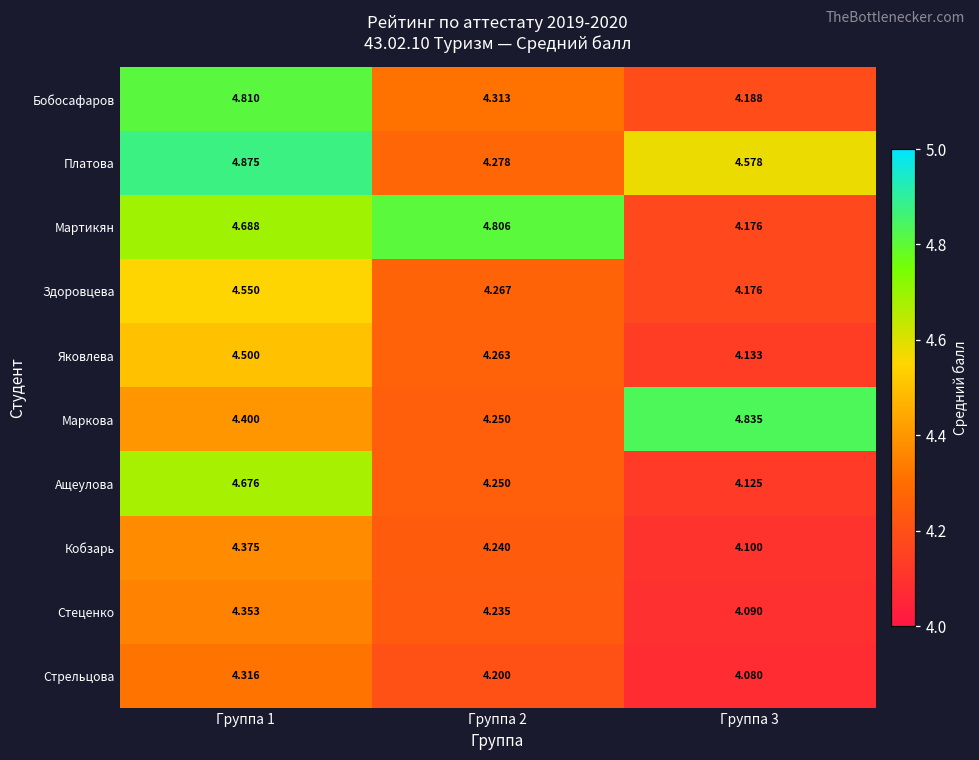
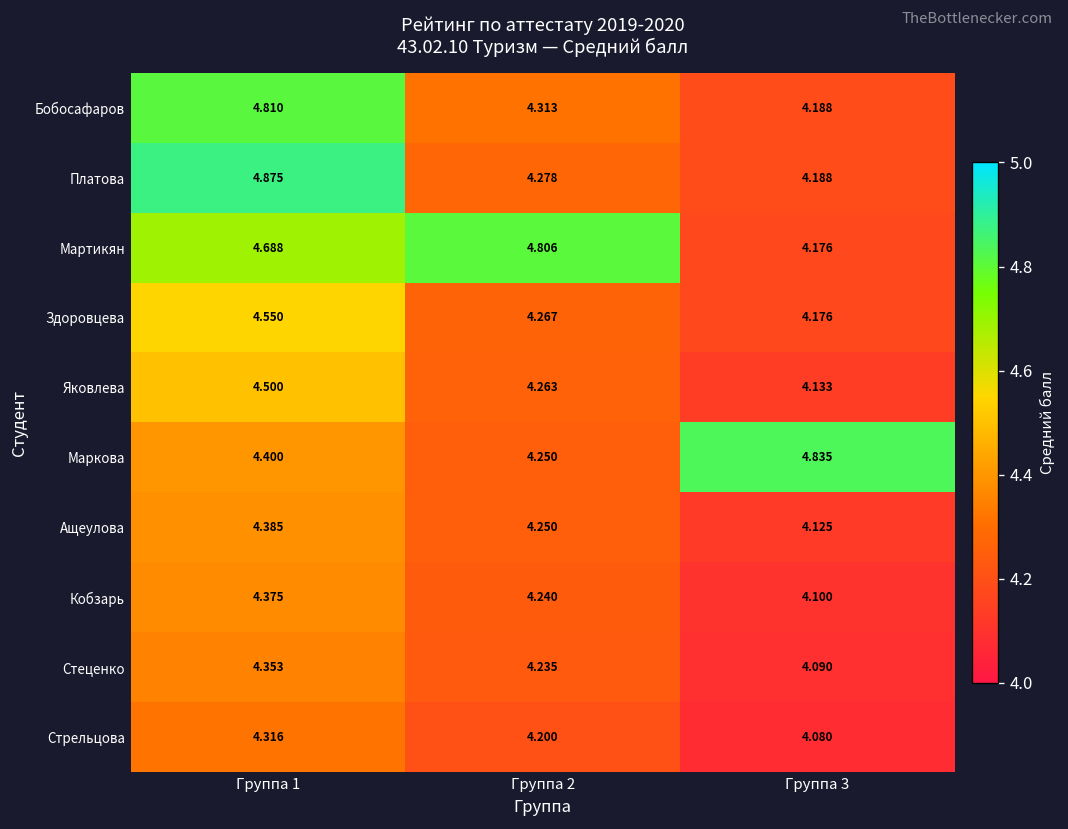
Платова, Группа 3: 4.578 -> 4.188
Ащеулова, Группа 1: 4.676 -> 4.385
